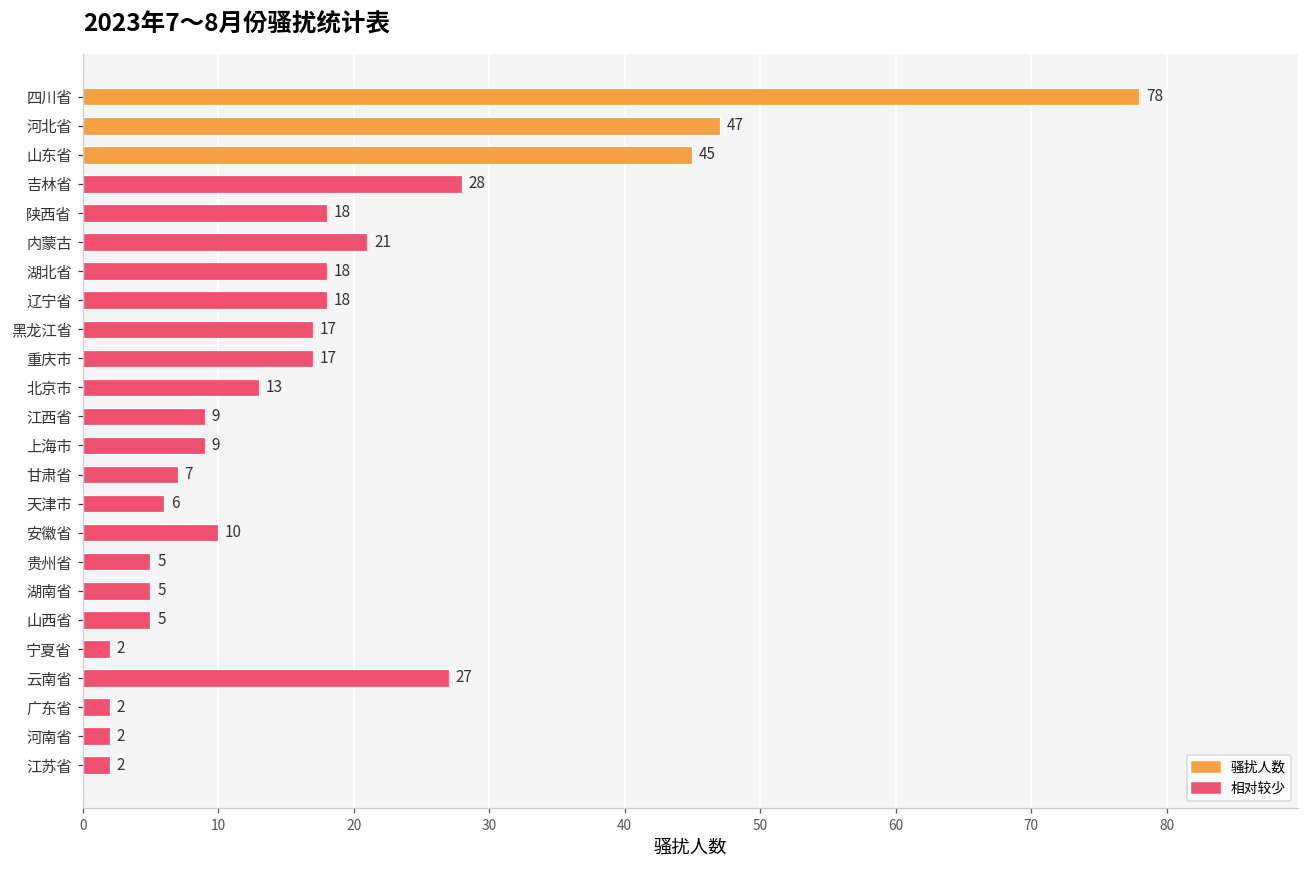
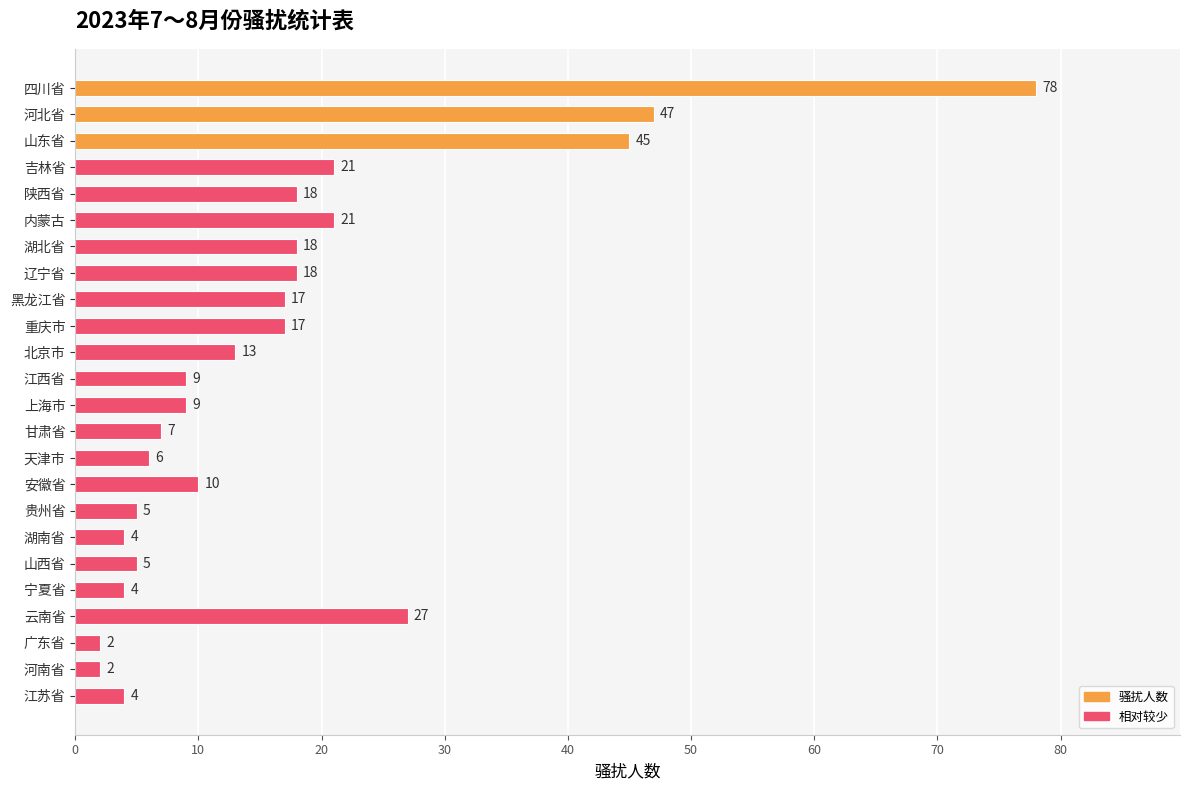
吉林省: 28 -> 21
湖南省: 5 -> 4
宁夏省: 2 -> 4
江苏省: 2 -> 4
